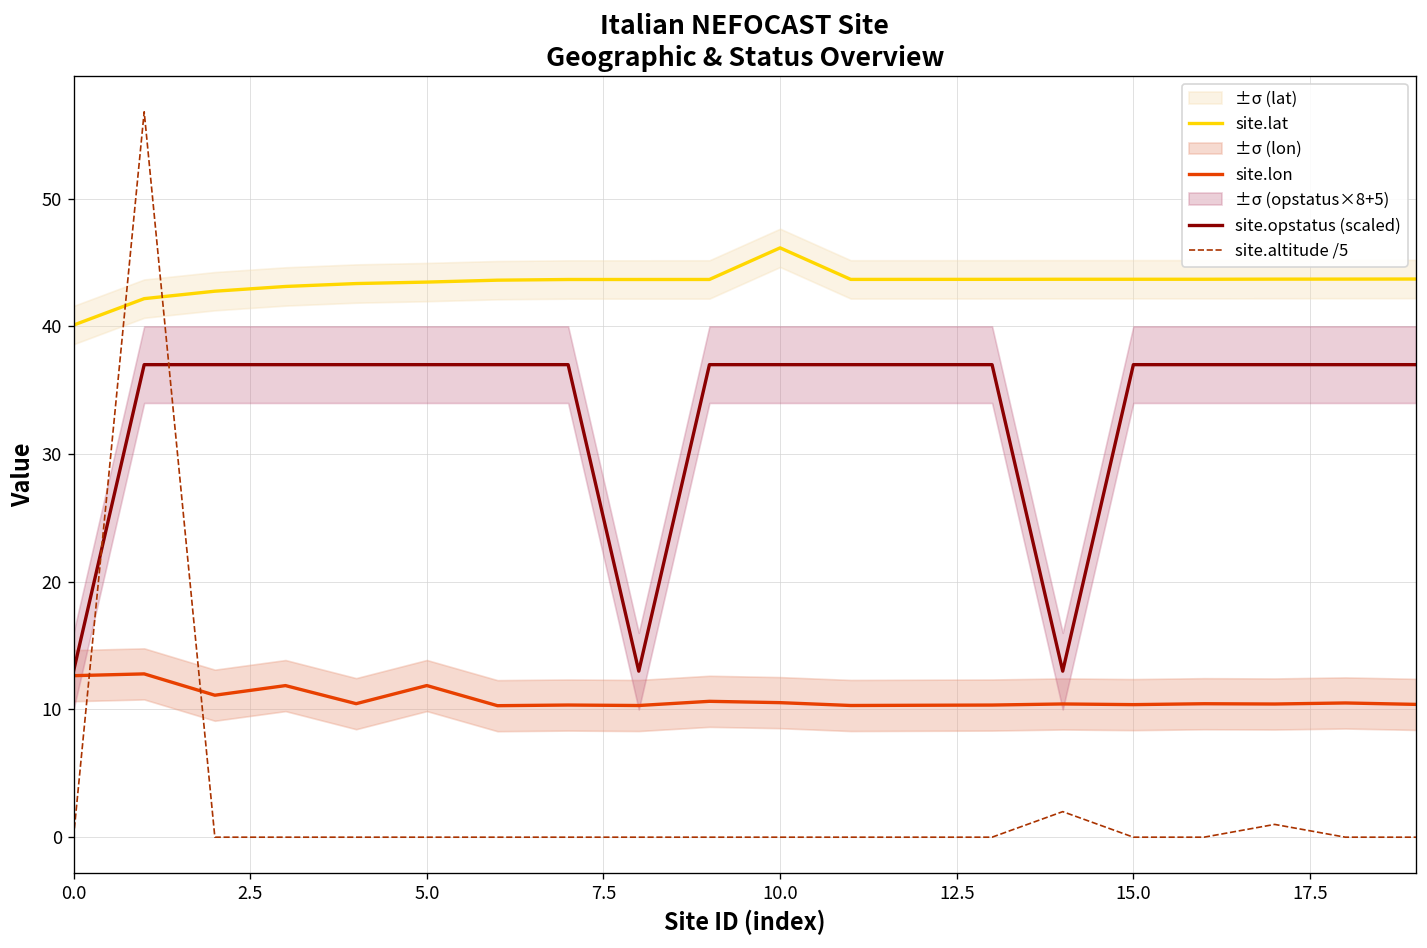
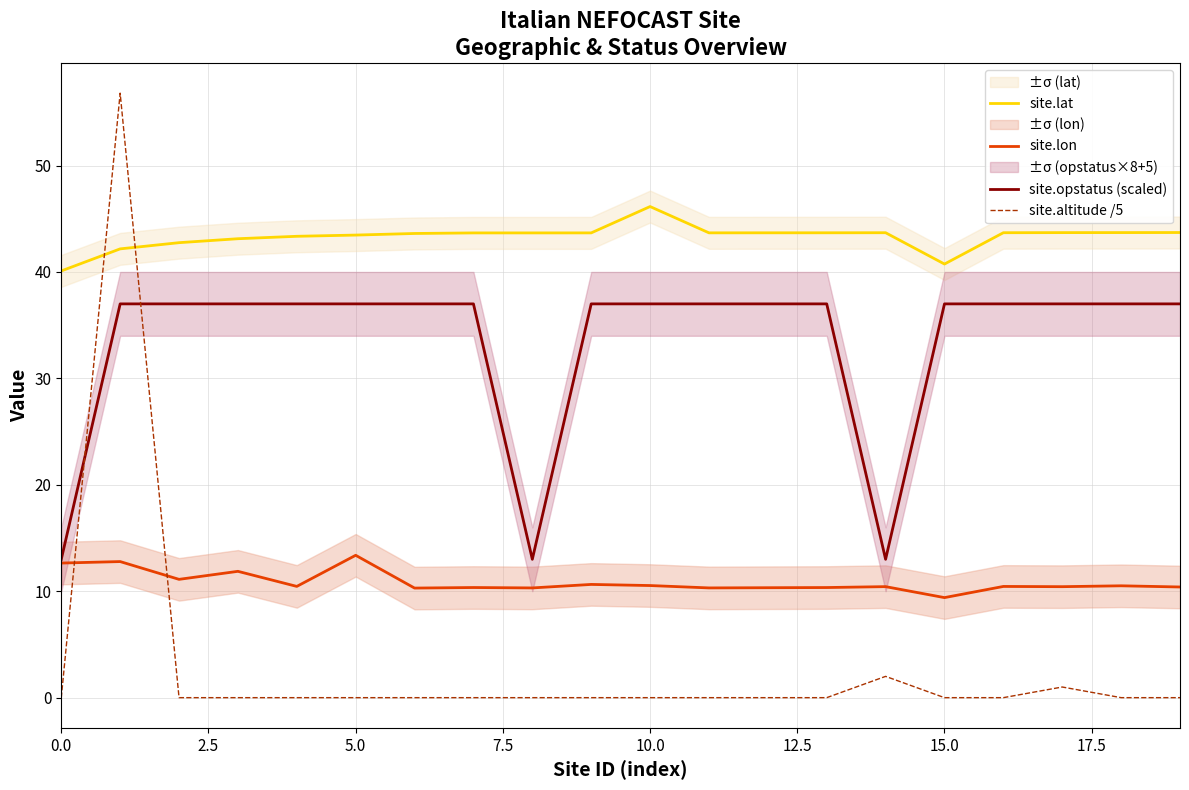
site.lon, 5.0: 11.9 -> 13.4
site.lat, 15.0: 43.7 -> 40.7
site.lon, 15.0: 10.4 -> 9.4
